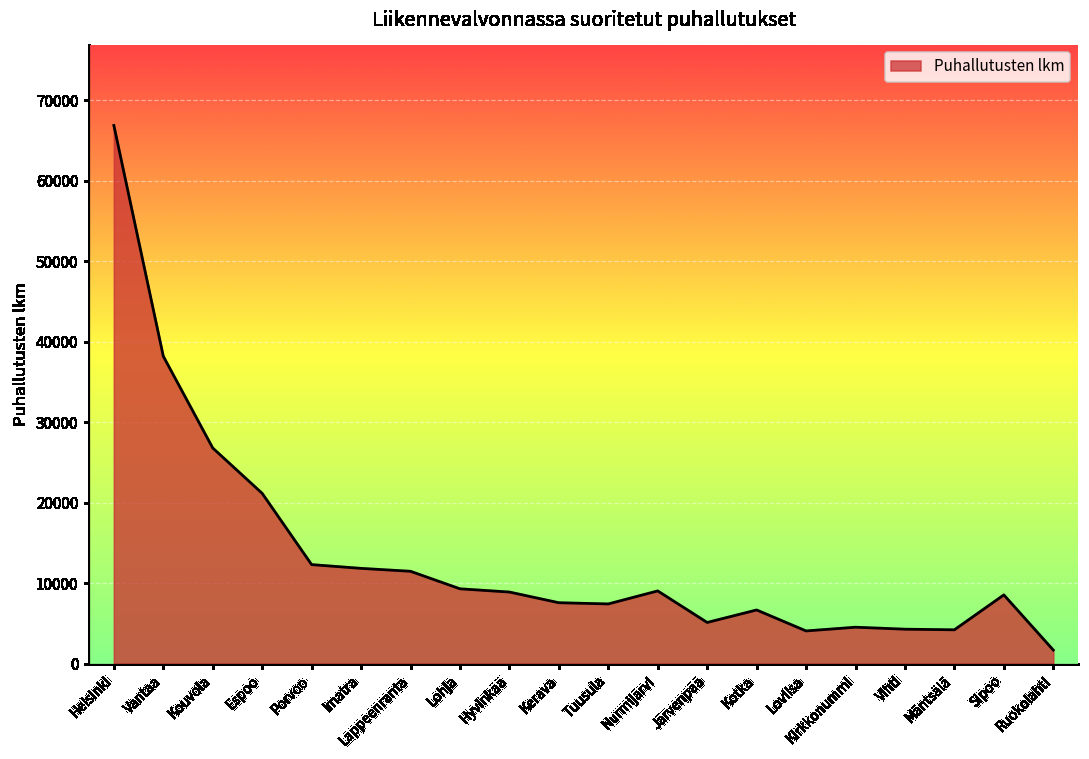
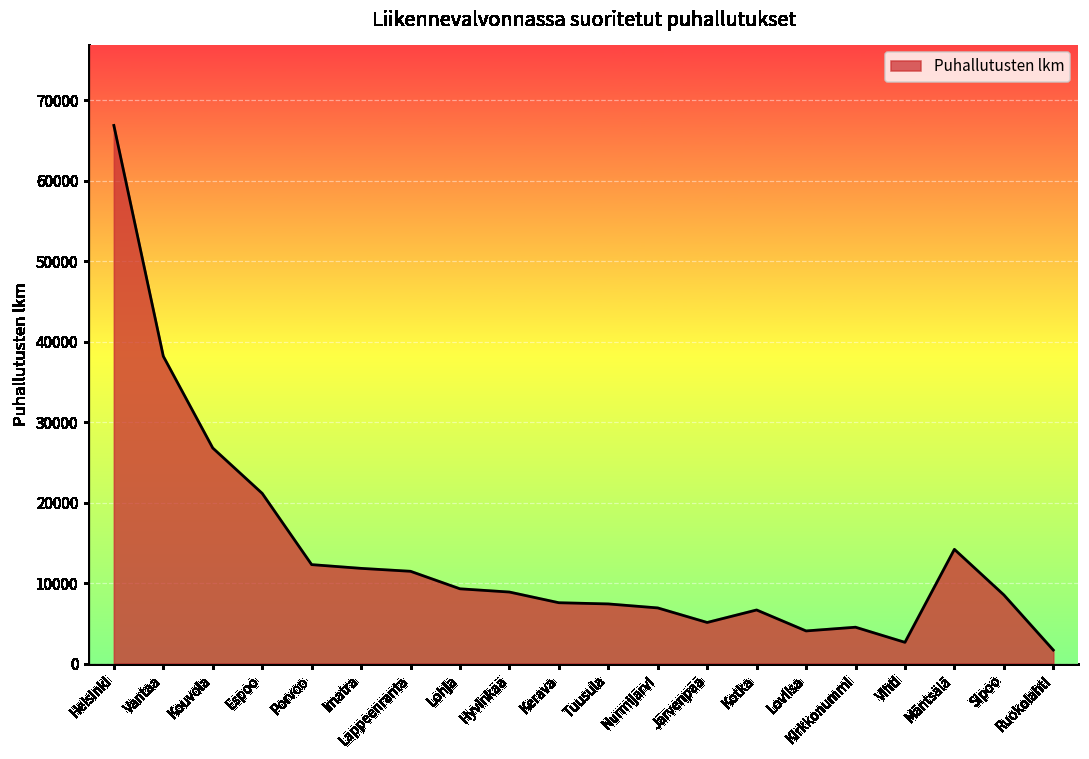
Nurmijärvi: 9000 -> 7000
Vihti: 4000 -> 3000
Mäntsälä: 4000 -> 14000
